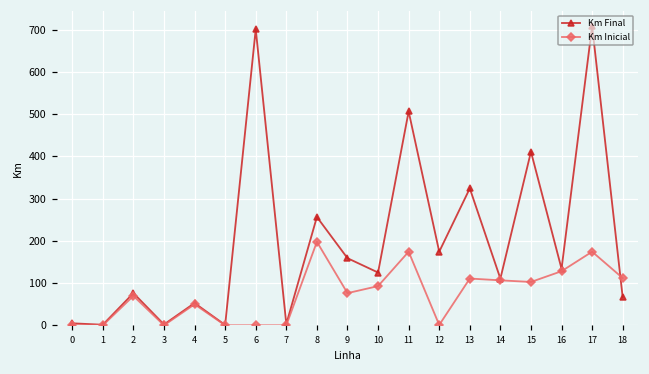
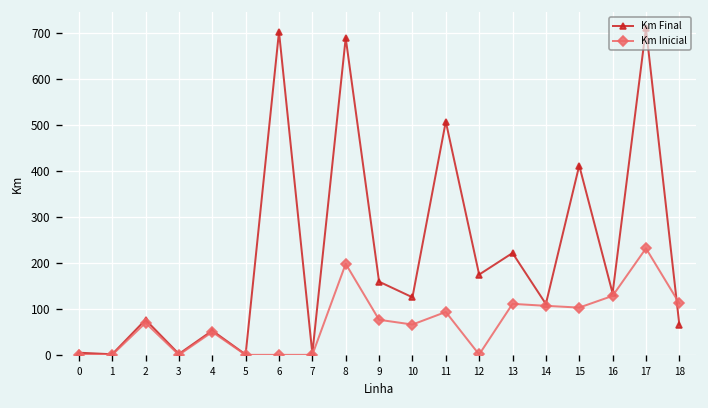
Km Final, 8: 260 -> 690
Km Inicial, 10: 90 -> 70
Km Inicial, 11: 170 -> 90
Km Final, 13: 320 -> 220
Km Inicial, 17: 170 -> 230
